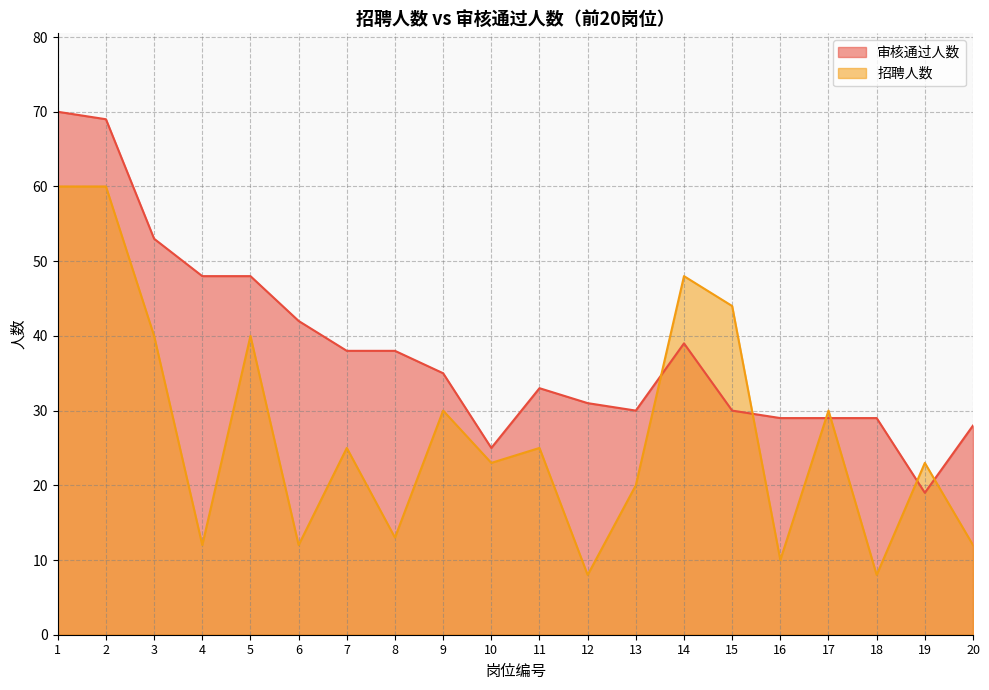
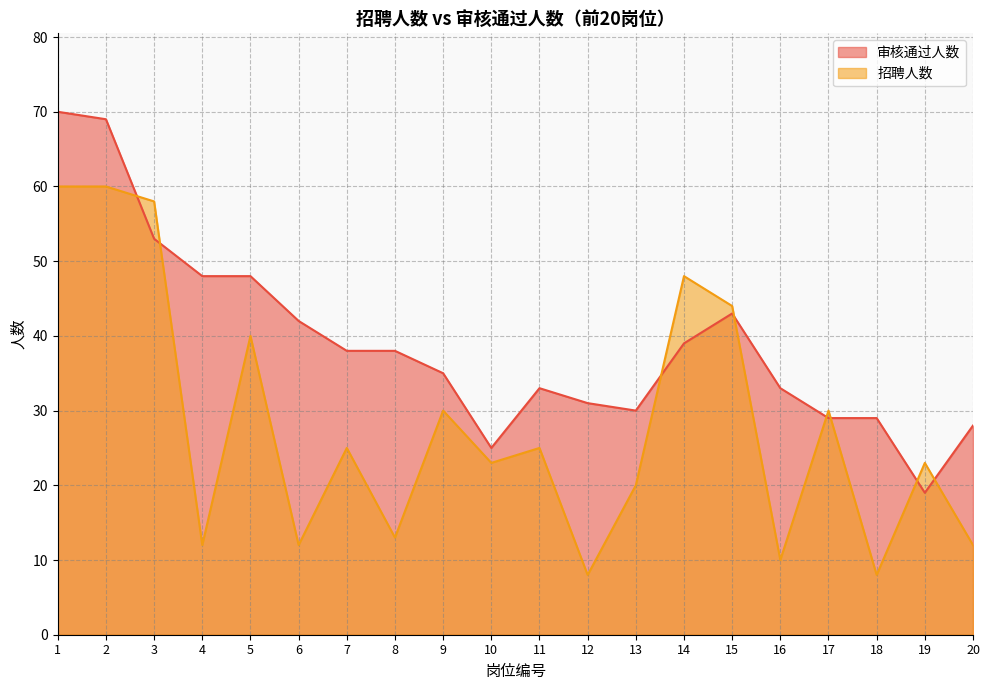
招聘人数, 3: 40 -> 58
审核通过人数, 15: 30 -> 43
审核通过人数, 16: 29 -> 33
